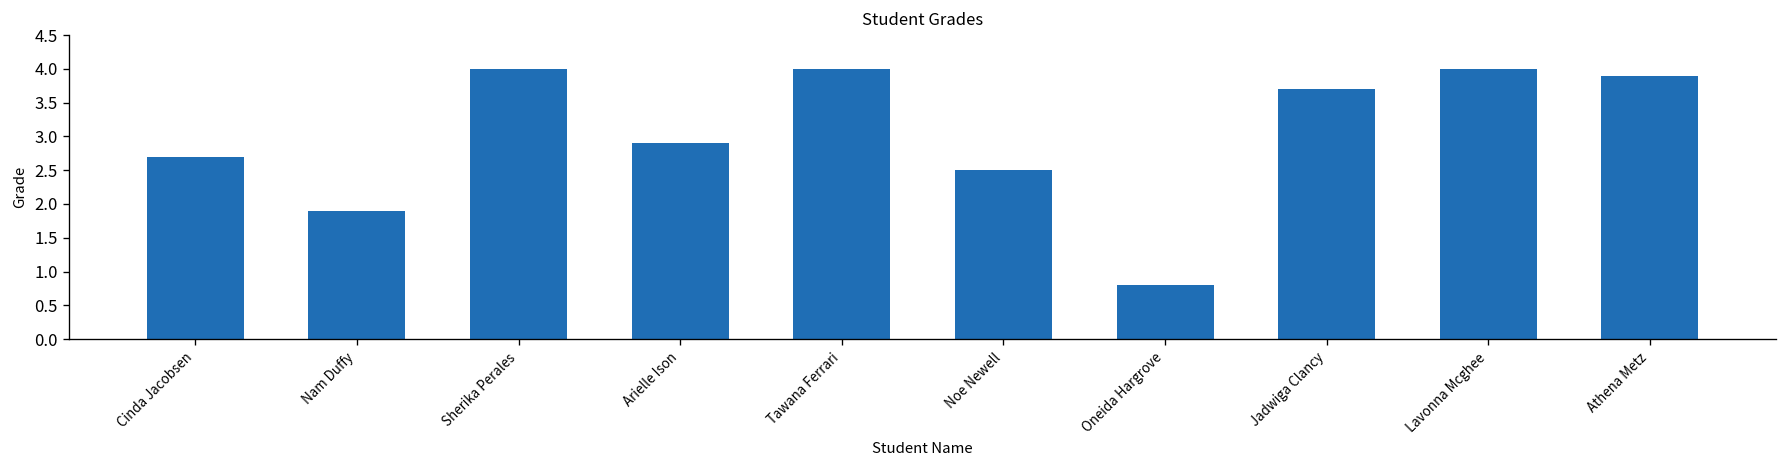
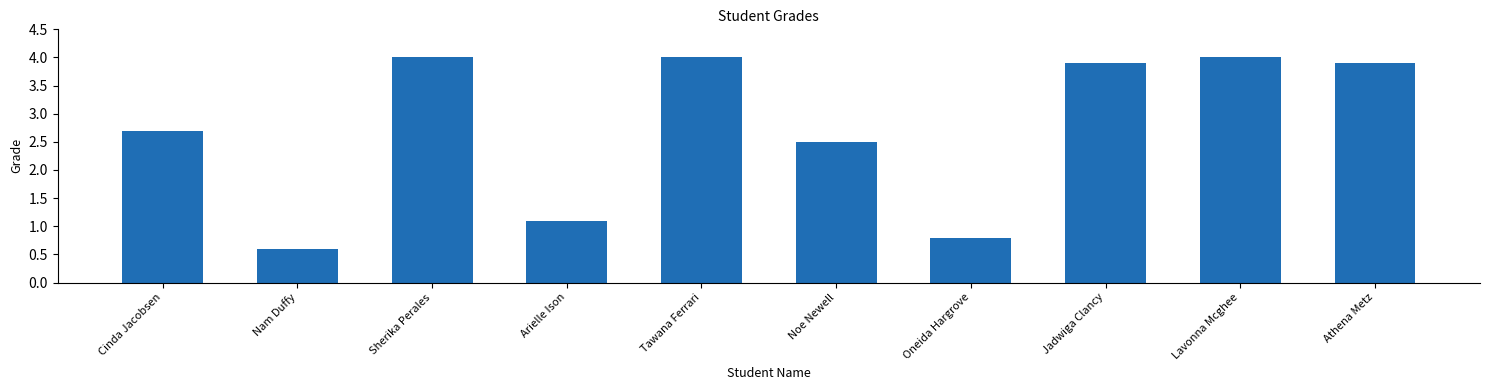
Nam Duffy: 1.9 -> 0.6
Arielle Ison: 2.9 -> 1.1
Jadwiga Clancy: 3.7 -> 3.9
